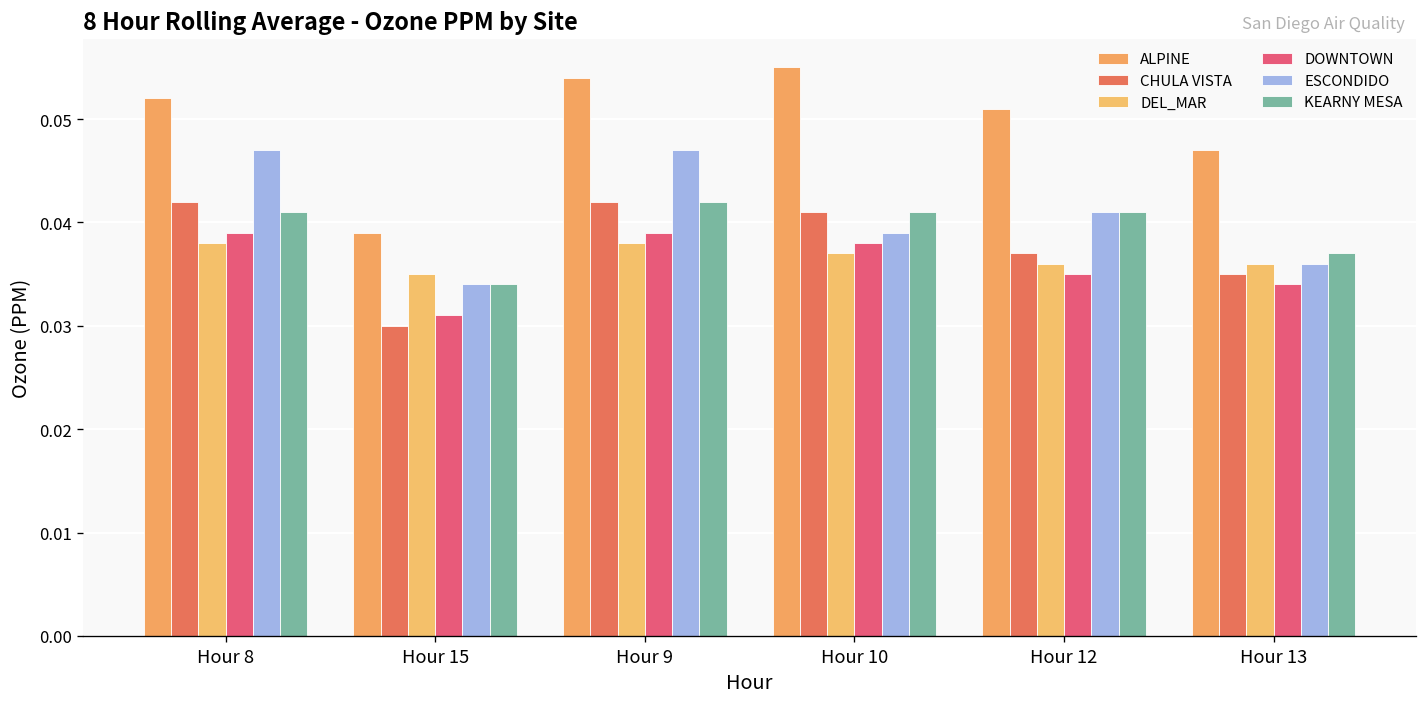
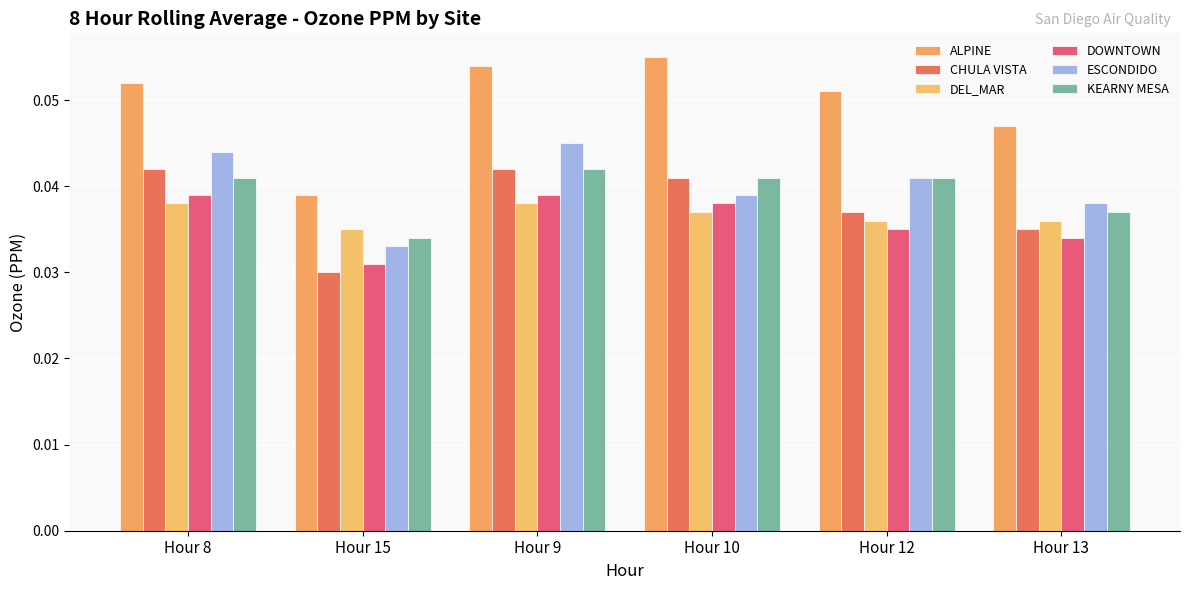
ESCONDIDO, Hour 8: 0.047 -> 0.044
ESCONDIDO, Hour 15: 0.034 -> 0.033
ESCONDIDO, Hour 9: 0.047 -> 0.045
ESCONDIDO, Hour 13: 0.036 -> 0.038
